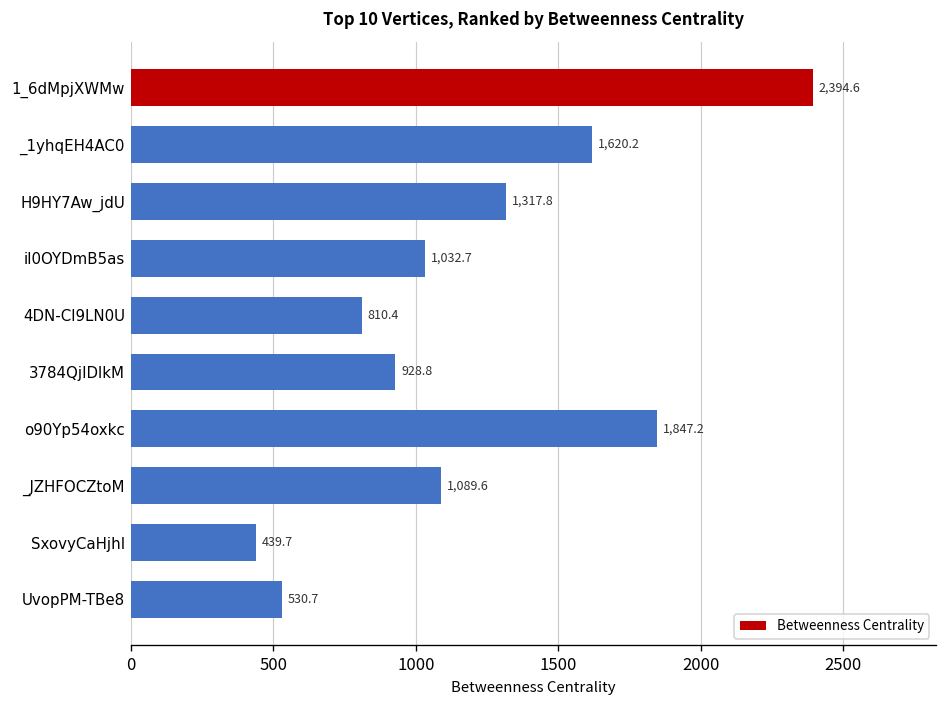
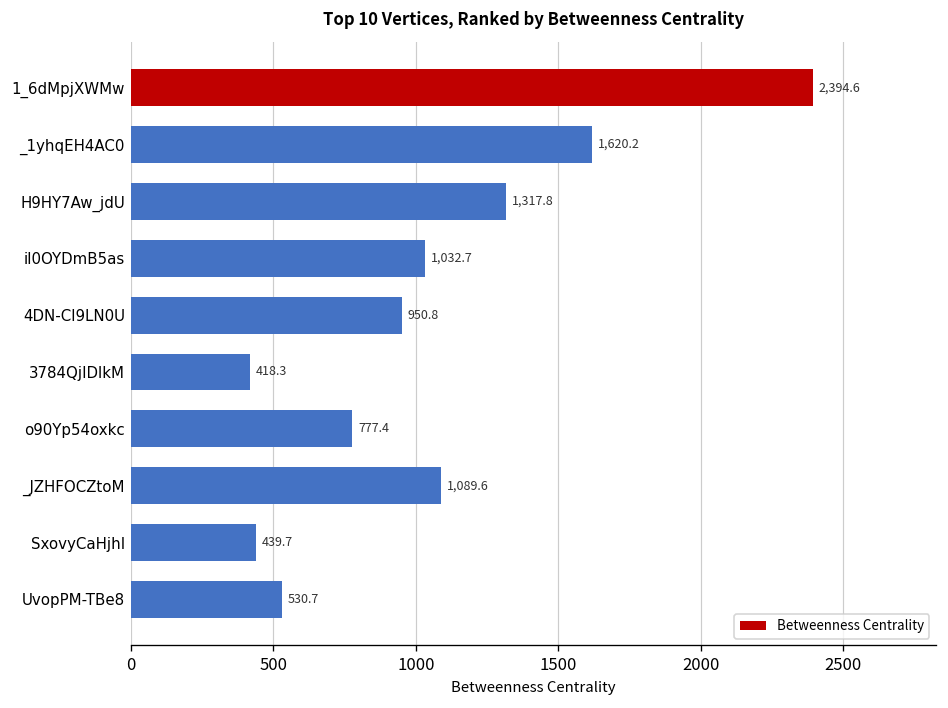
4DN-Cl9LN0U: 810.4 -> 950.8
3784QjIDlkM: 928.8 -> 418.3
o90Yp54oxkc: 1,847.2 -> 777.4
